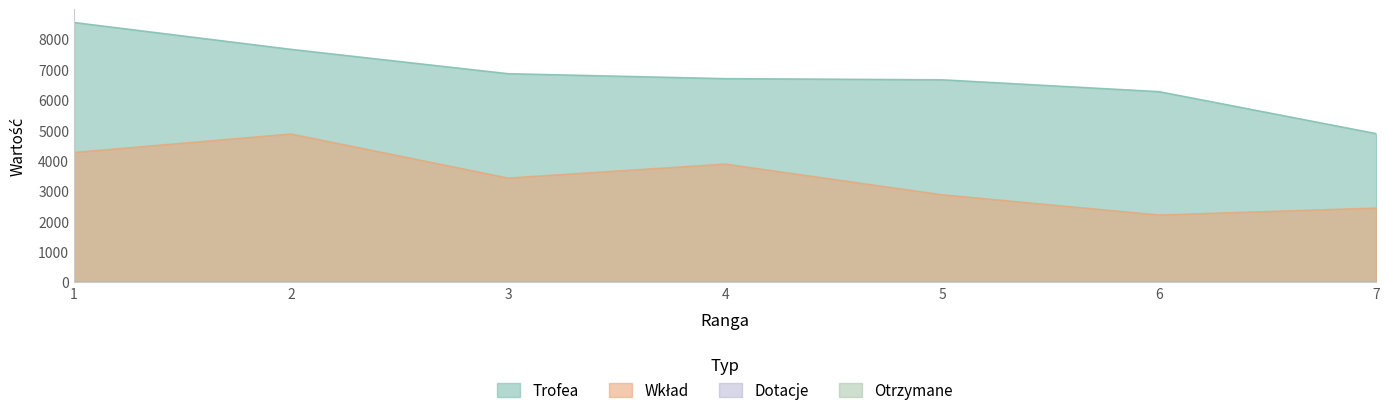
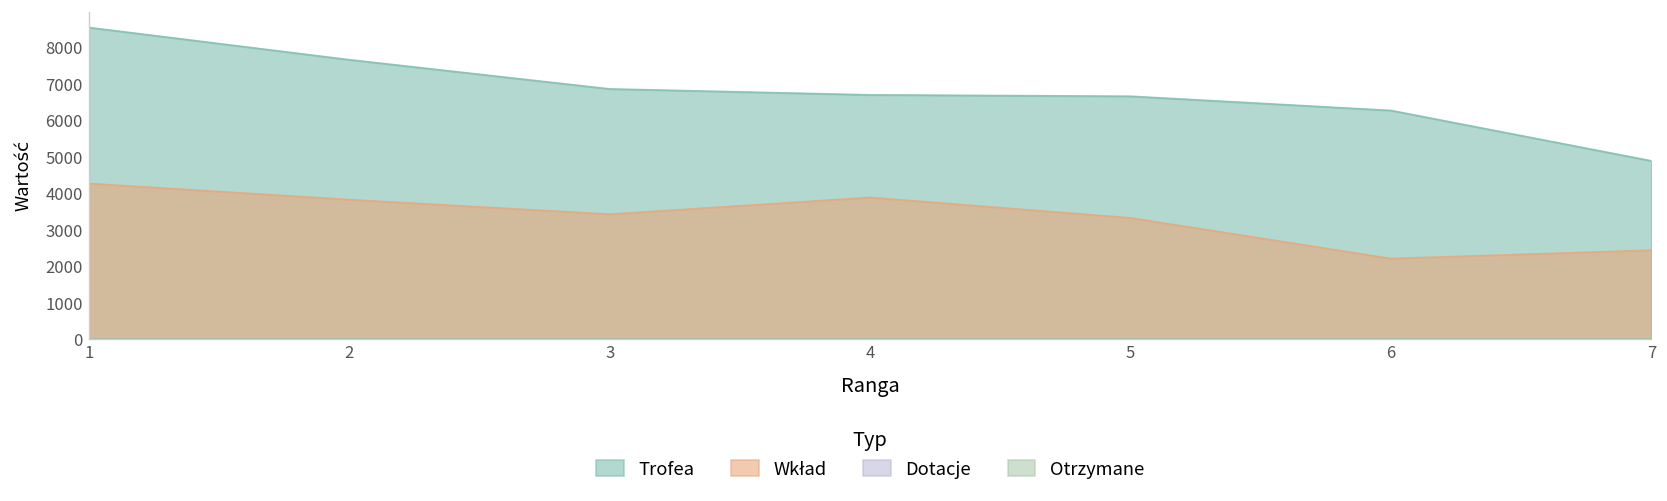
Wkład, 2: 4900 -> 3800
Wkład, 5: 2900 -> 3300
